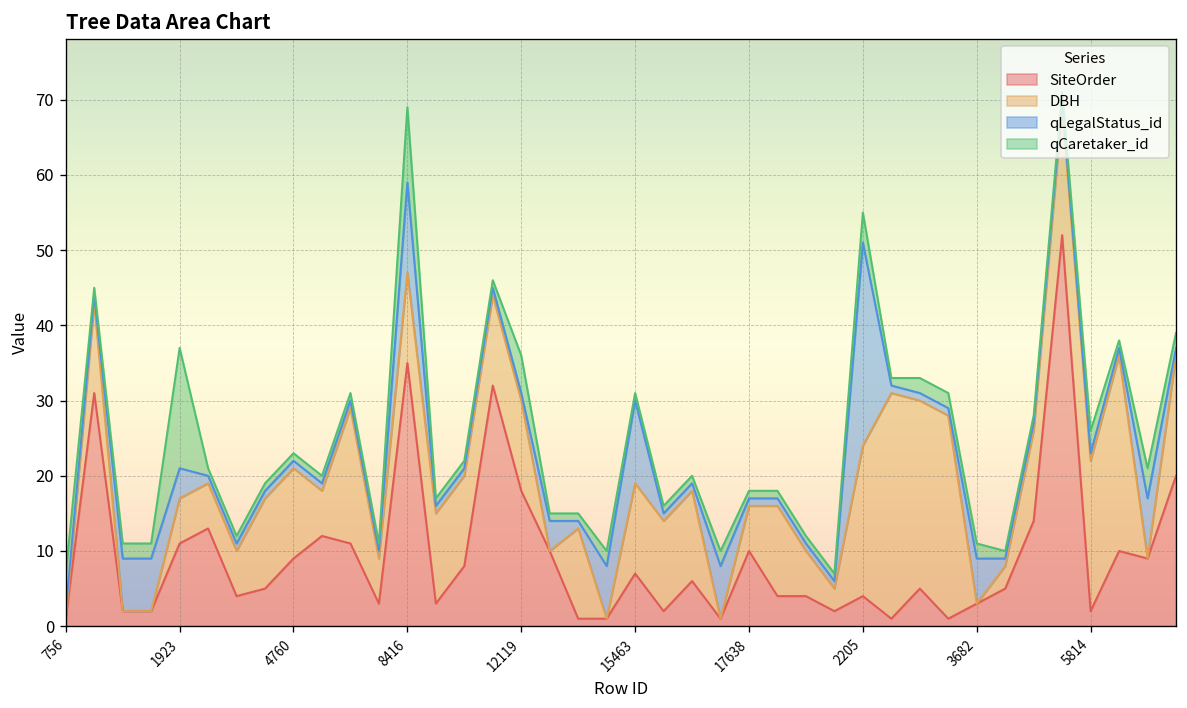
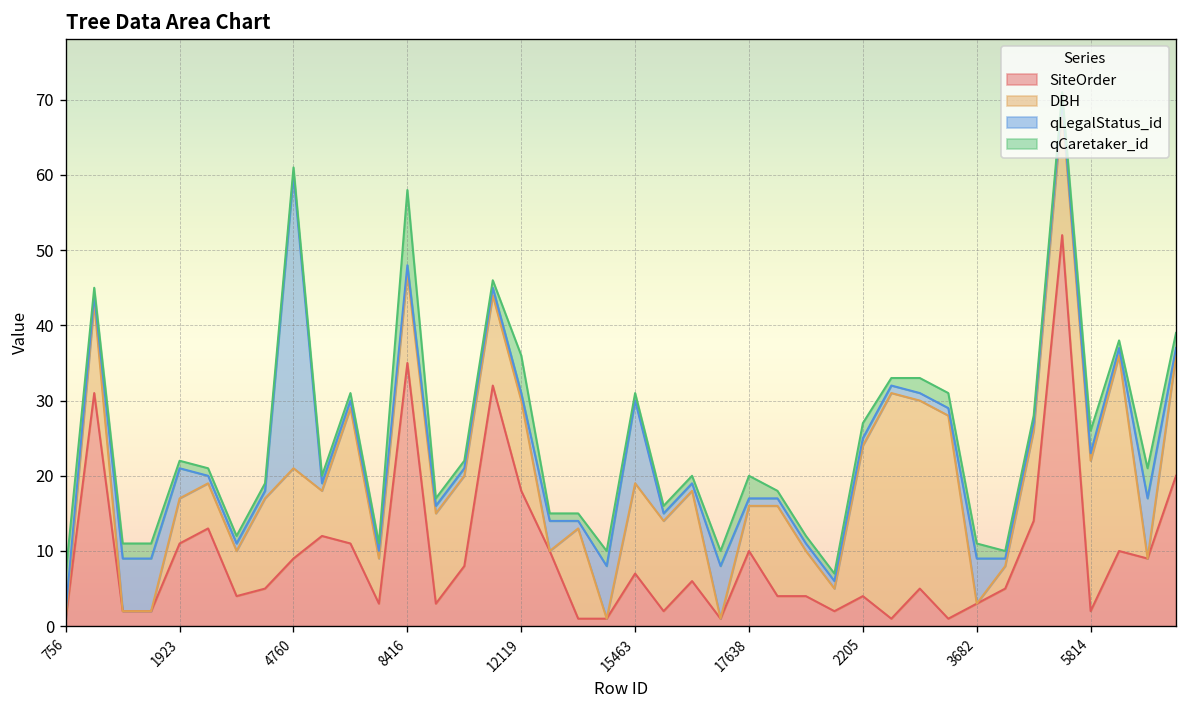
qCaretaker_id, 1923: 16 -> 1
qLegalStatus_id, 4760: 1 -> 39
qLegalStatus_id, 8416: 12 -> 1
qCaretaker_id, 17638: 1 -> 3
qLegalStatus_id, 2205: 27 -> 1
qCaretaker_id, 2205: 4 -> 2
